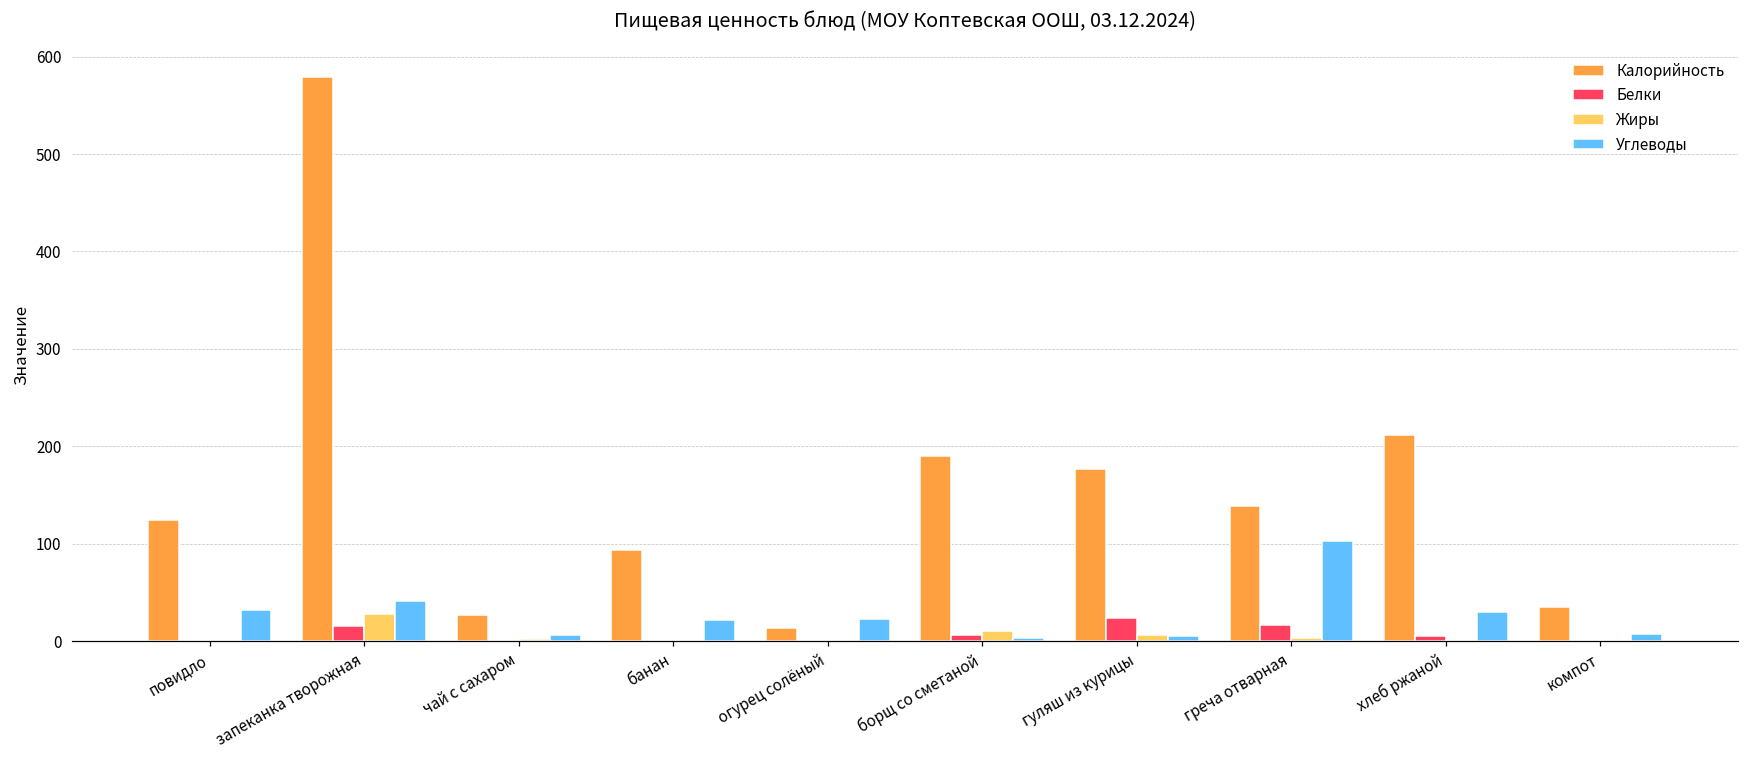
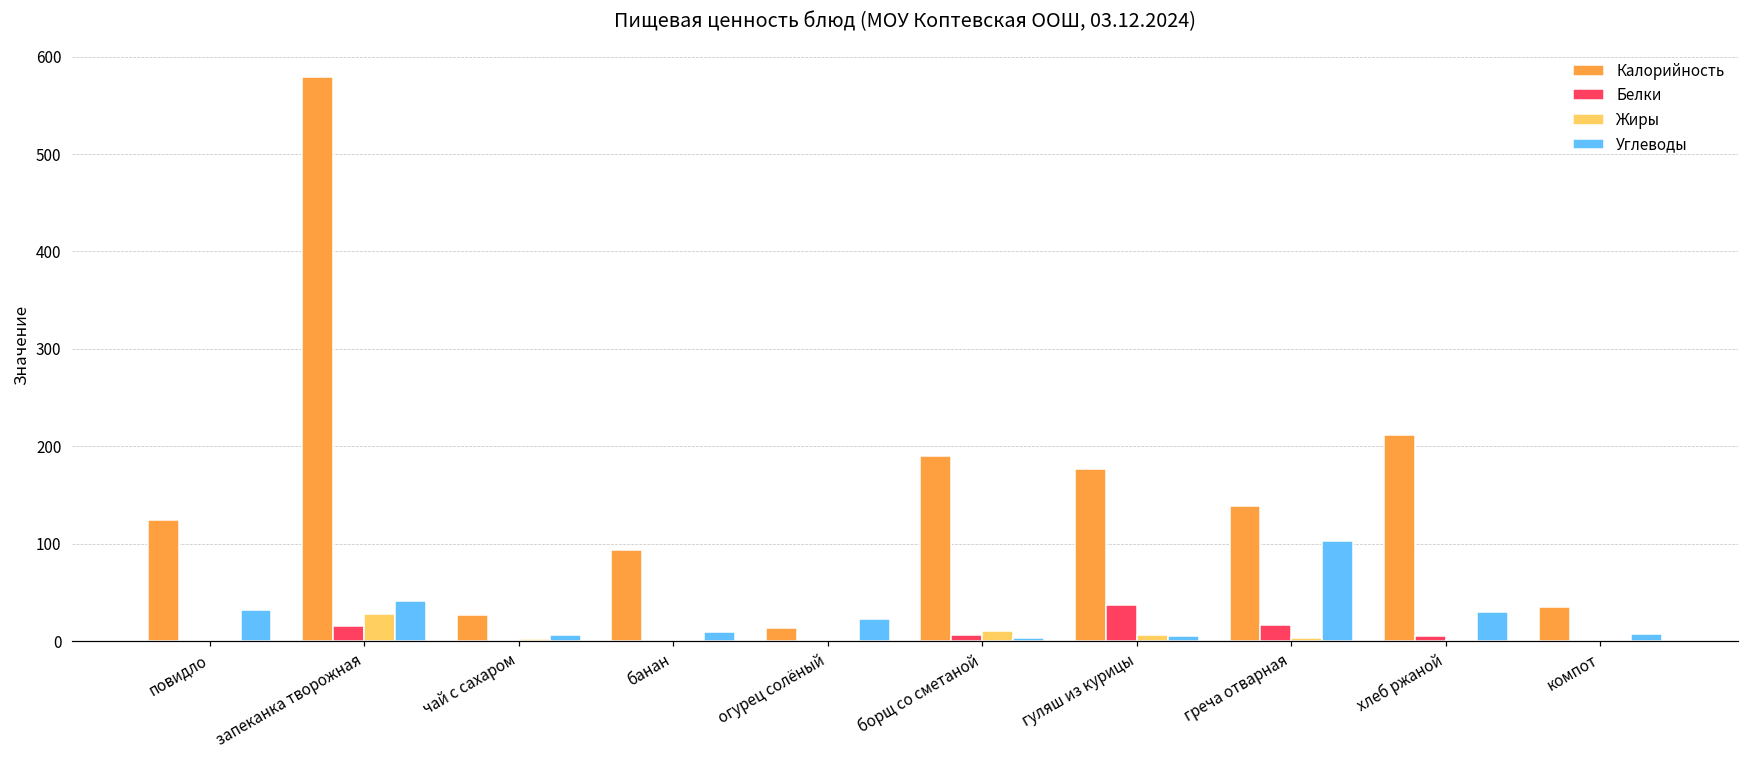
Углеводы, банан: 20 -> 10
Белки, гуляш из курицы: 20 -> 40
